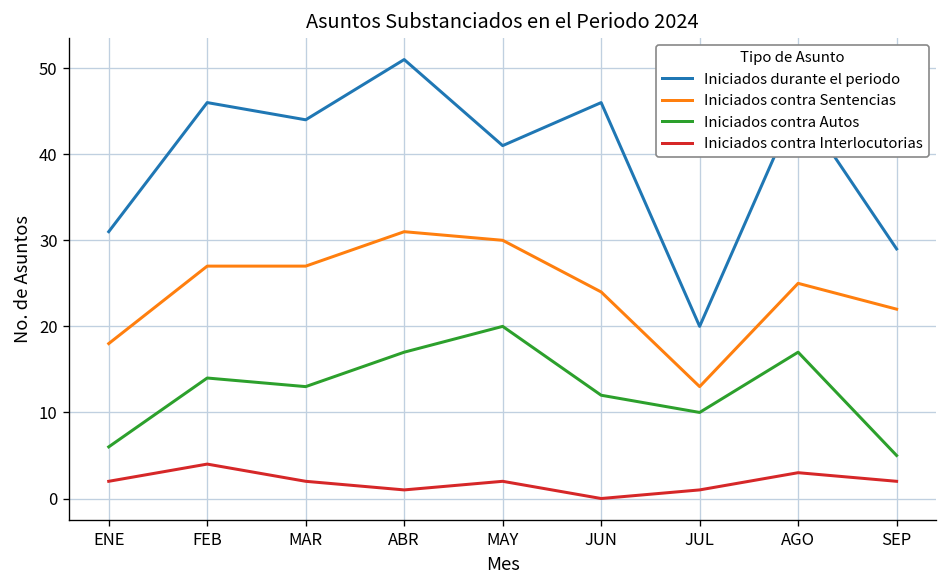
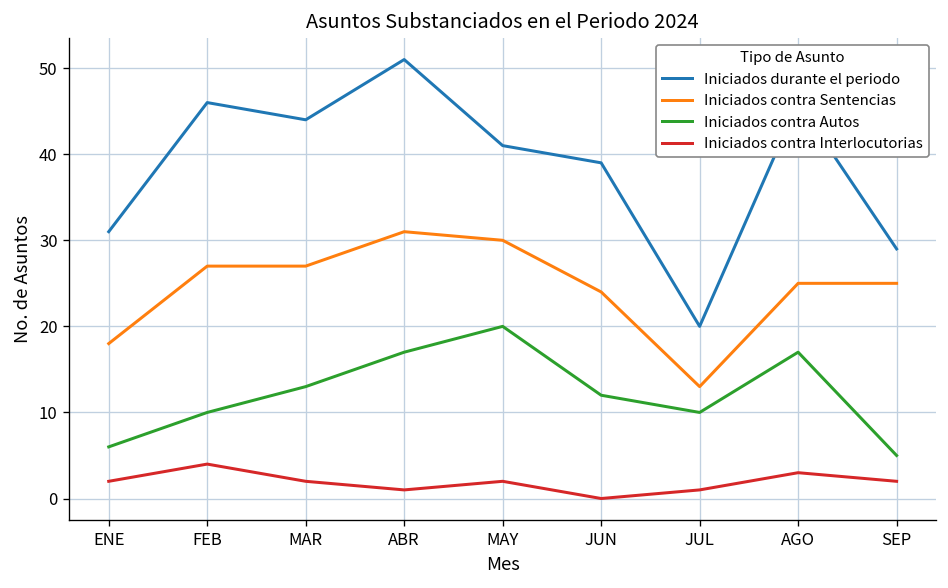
Iniciados contra Autos, FEB: 14 -> 10
Iniciados durante el periodo, JUN: 46 -> 39
Iniciados contra Sentencias, SEP: 22 -> 25
